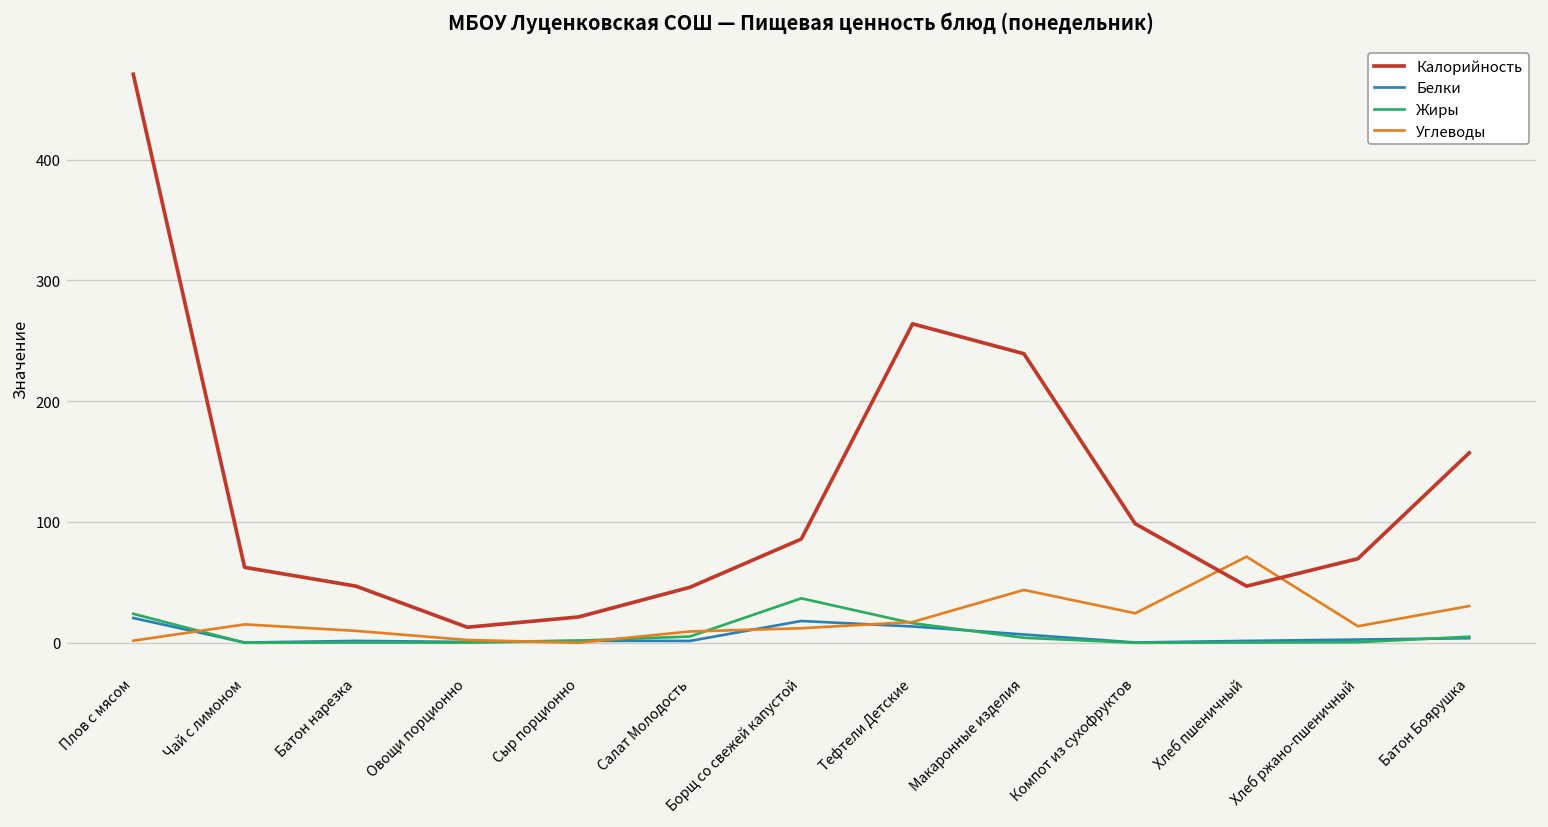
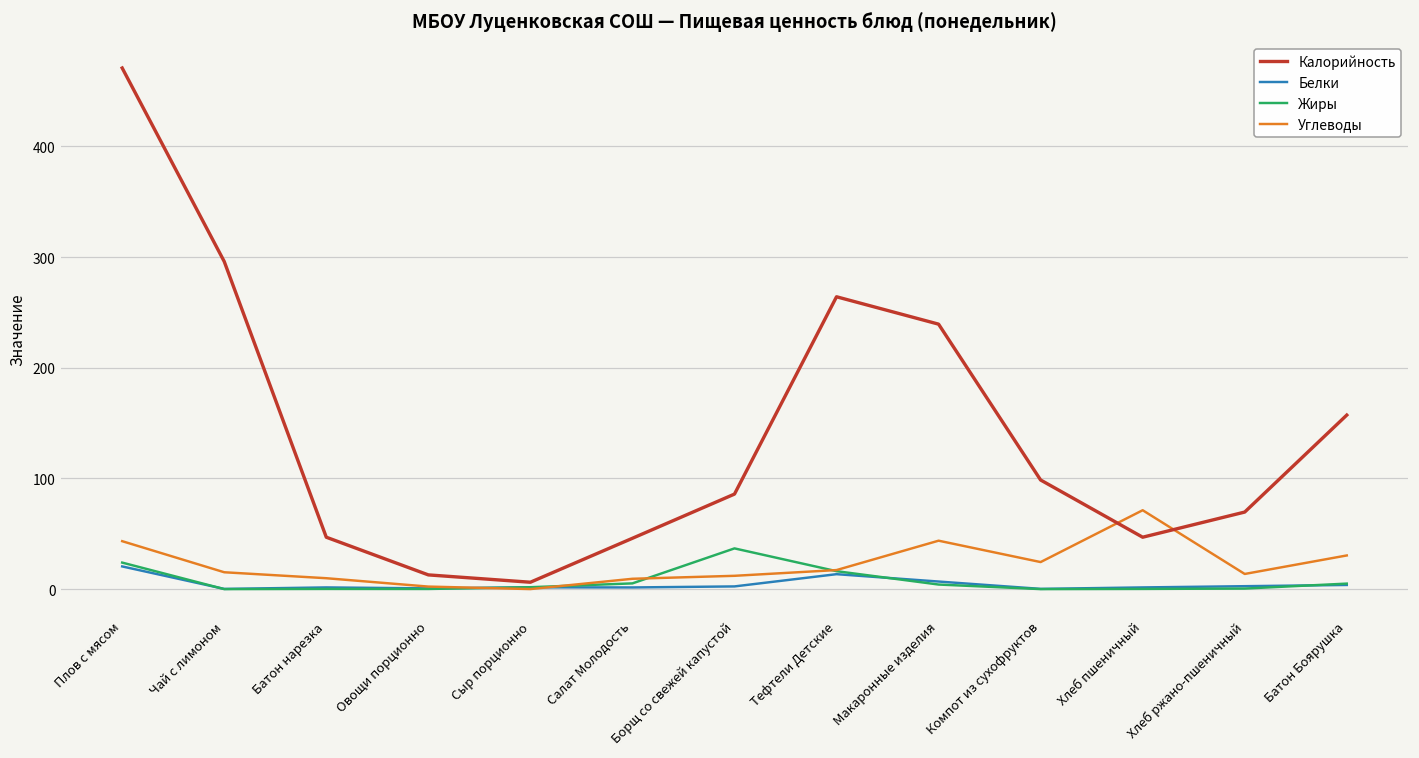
Углеводы, Плов с мясом: 2 -> 43
Калорийность, Чай с лимоном: 62 -> 296
Калорийность, Сыр порционно: 21 -> 6
Белки, Борщ со свежей капустой: 18 -> 2
